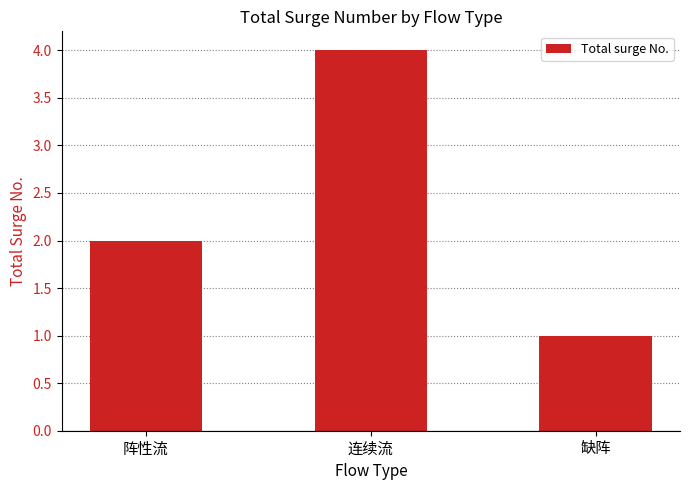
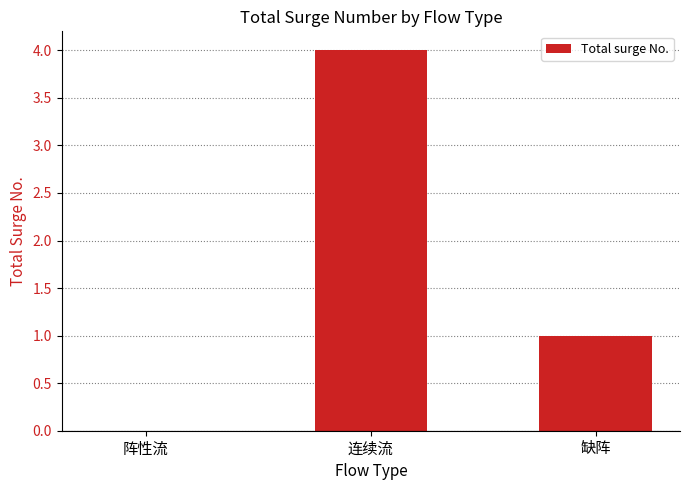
阵性流: 2 -> 0
